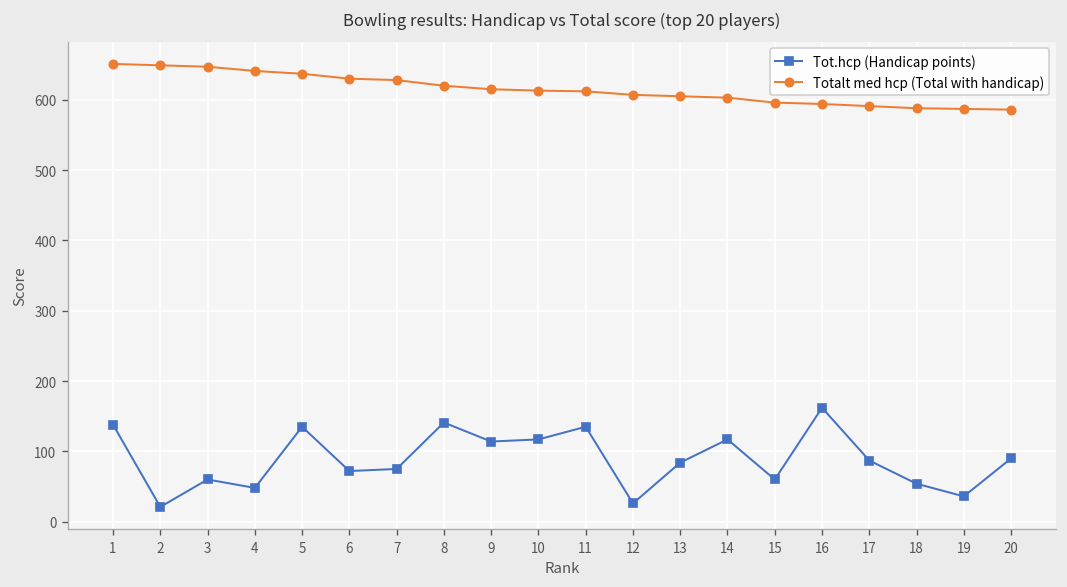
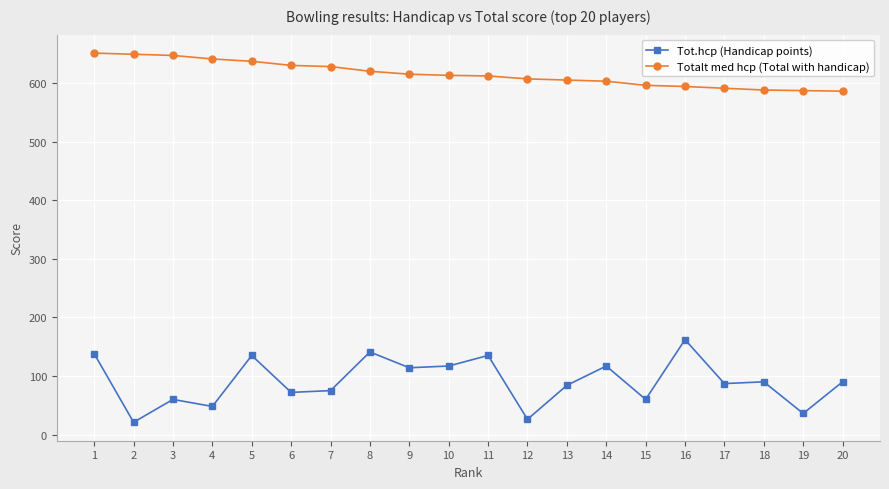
Tot.hcp (Handicap points), 18: 50 -> 90
